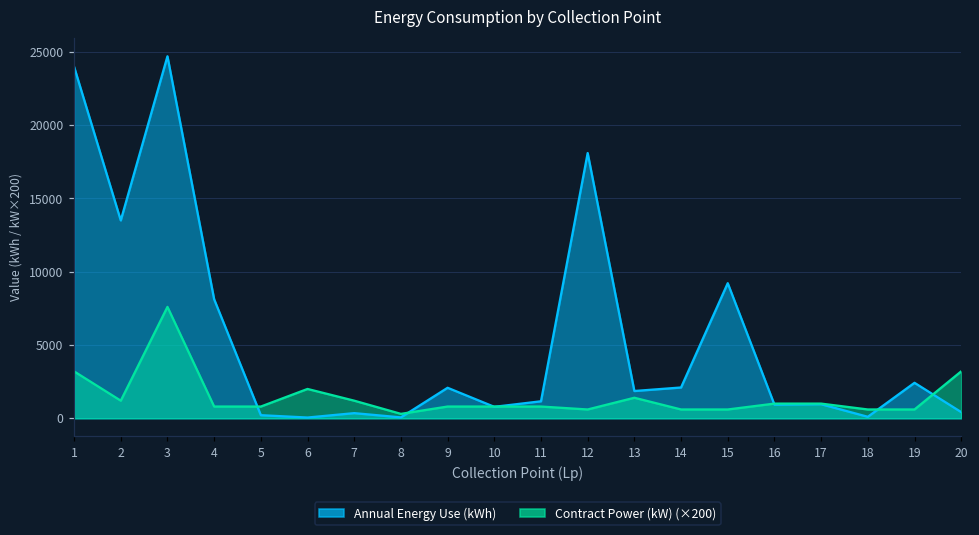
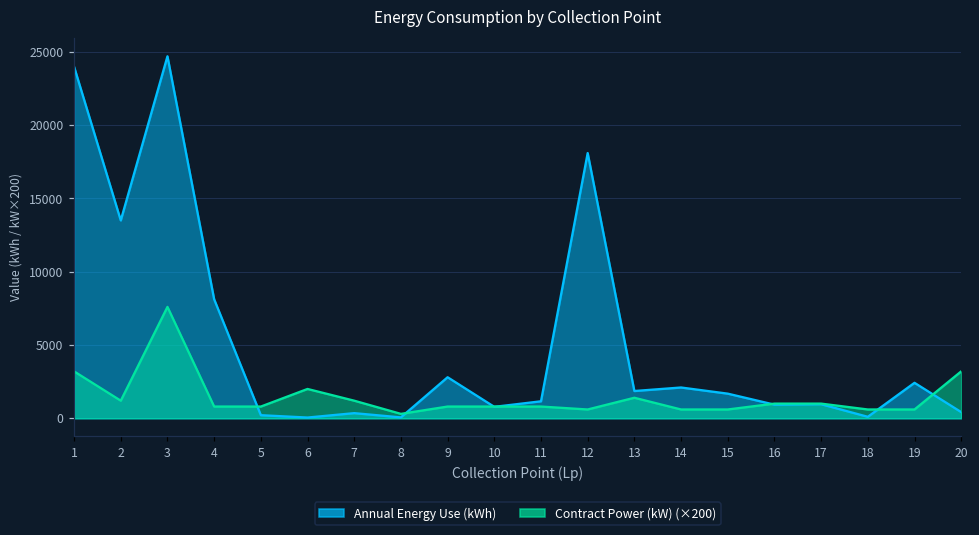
Annual Energy Use (kWh), 9: 2100 -> 2800
Annual Energy Use (kWh), 15: 9200 -> 1700
